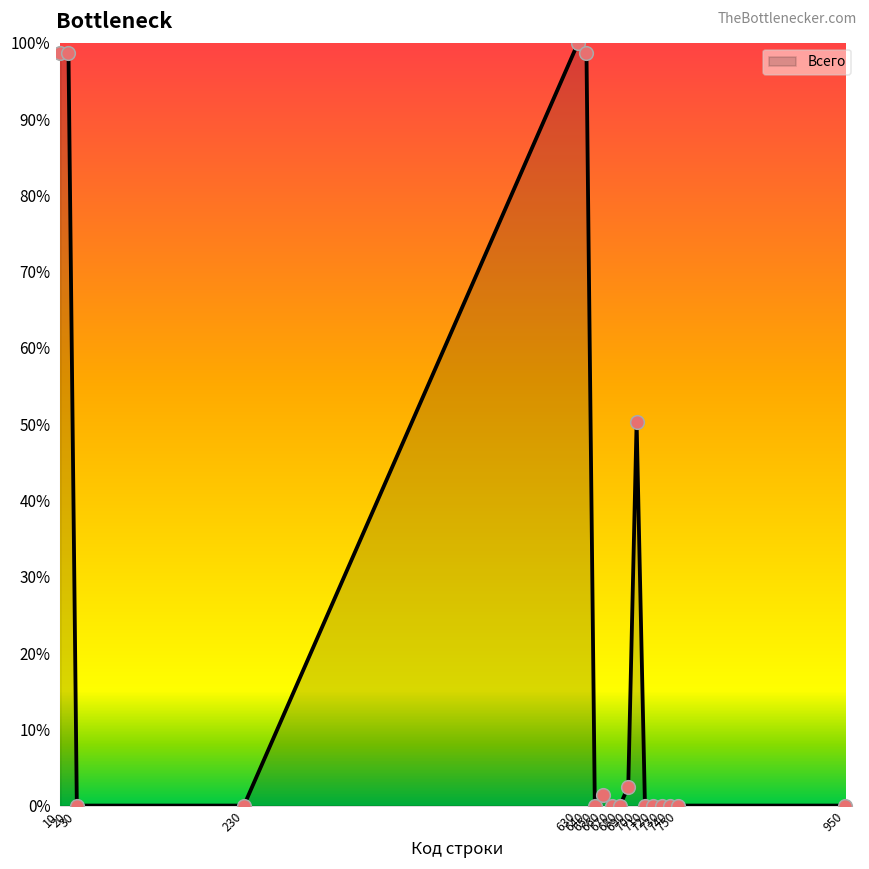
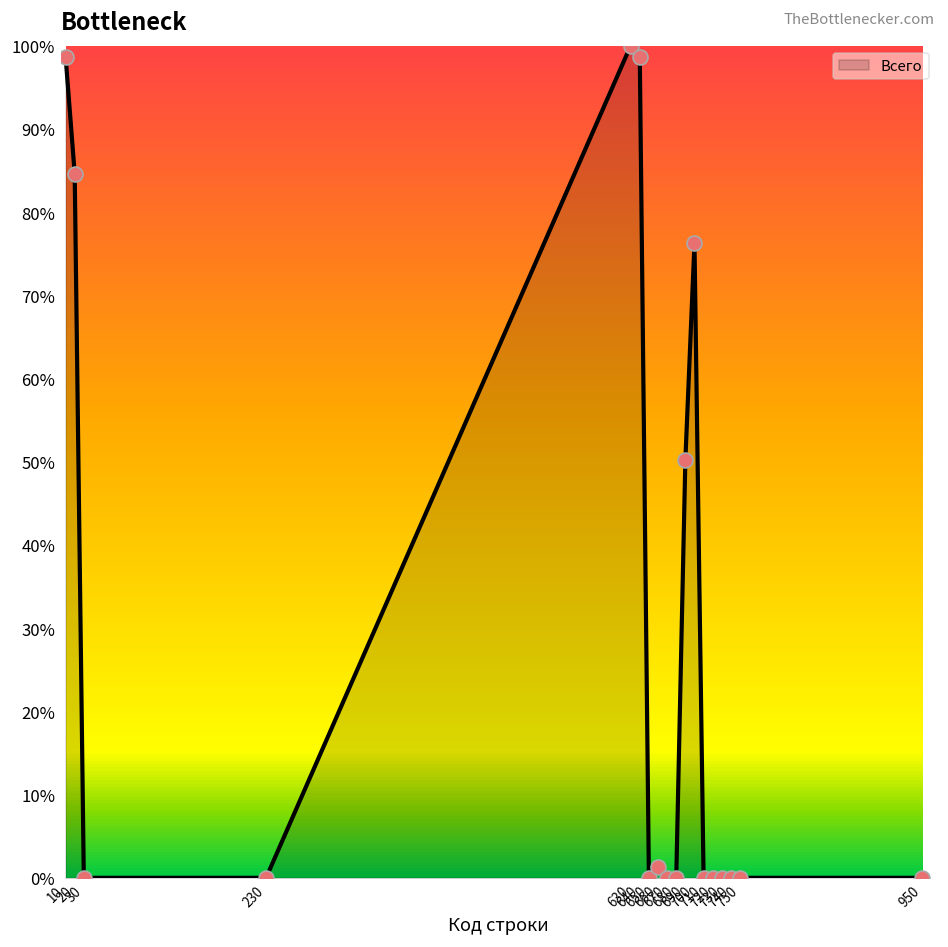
20: 99% -> 85%
690: 2% -> 50%
700: 50% -> 76%
